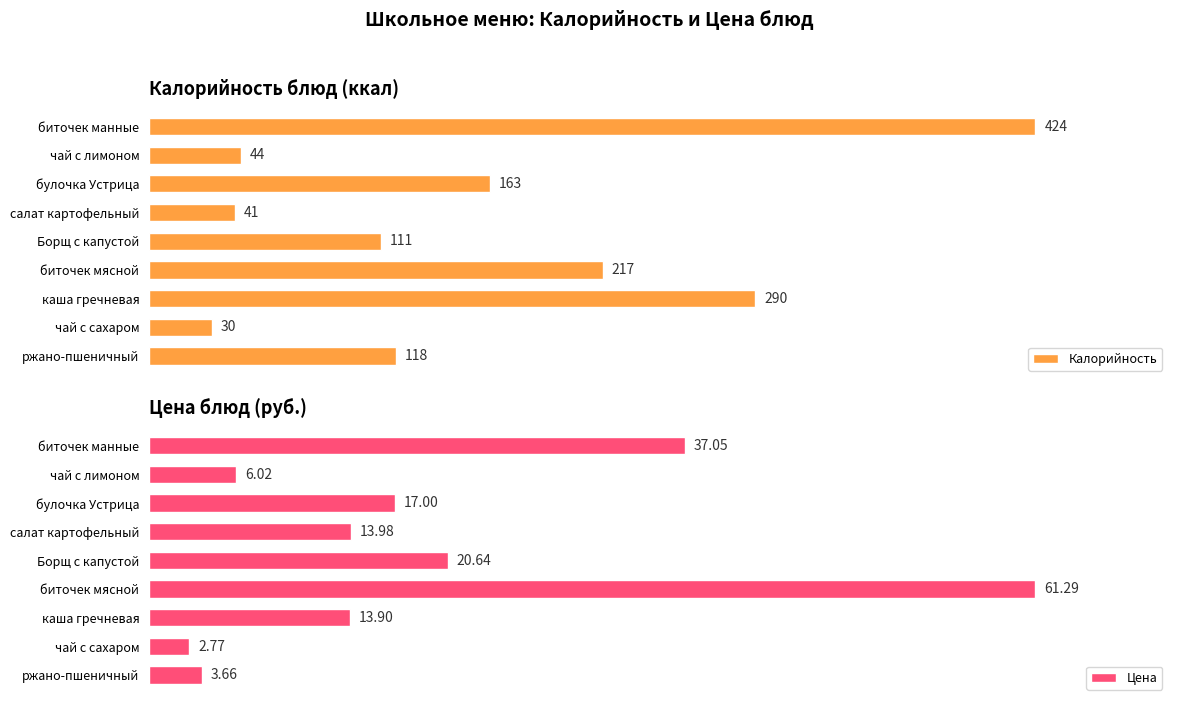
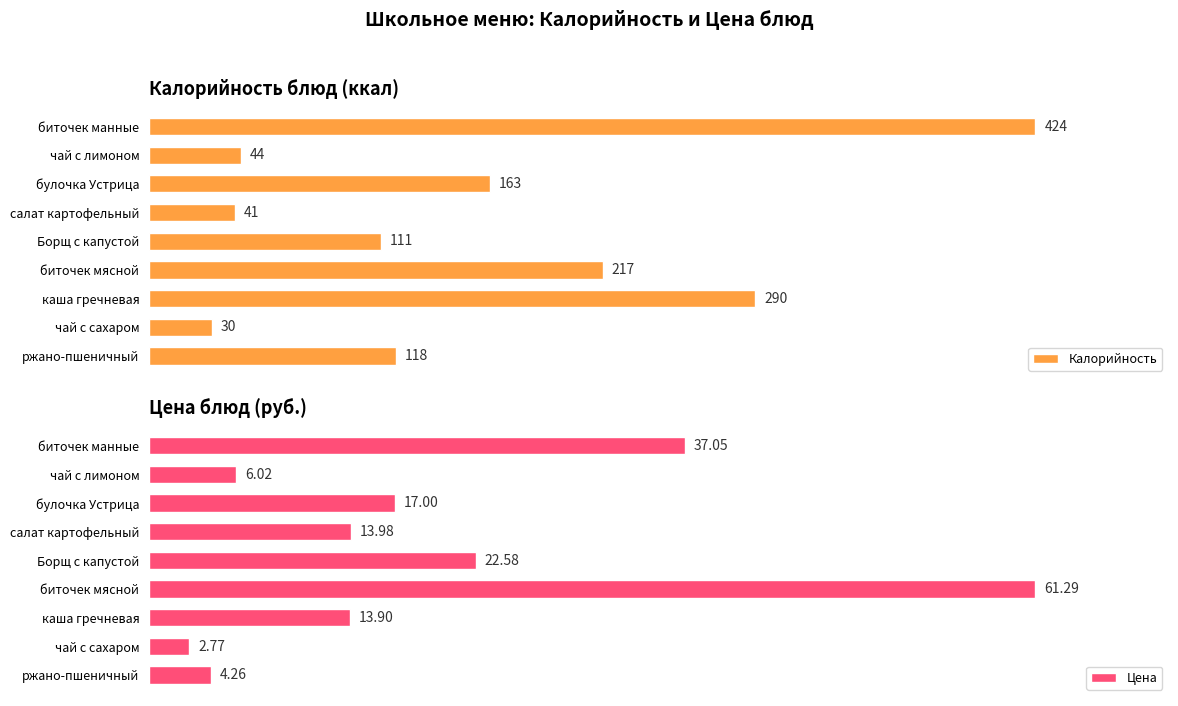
Цена блюд (руб.), Борщ с капустой: 20.64 -> 22.58
Цена блюд (руб.), ржано-пшеничный: 3.66 -> 4.26
